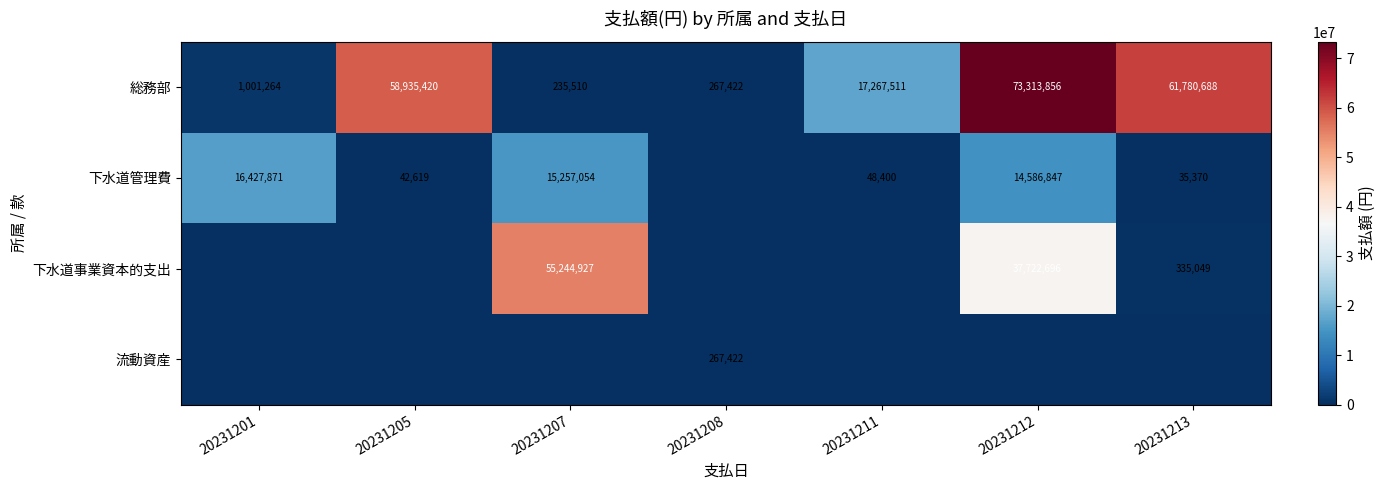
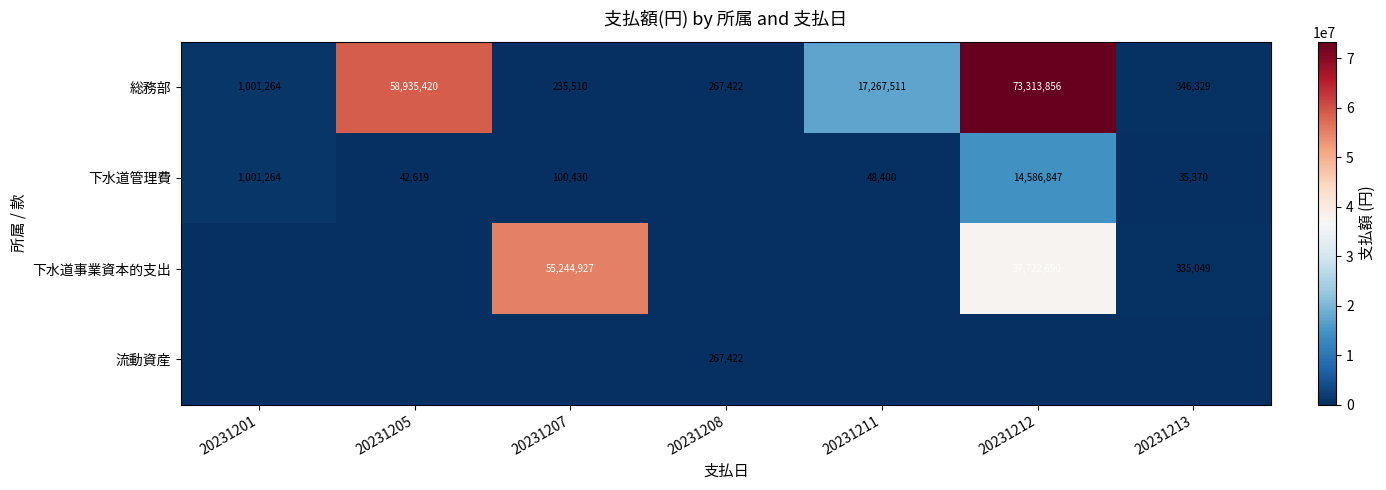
総務部, 20231213: 61,780,688 -> 346,329
下水道管理費, 20231201: 16,427,871 -> 1,001,264
下水道管理費, 20231207: 15,257,054 -> 100,430
